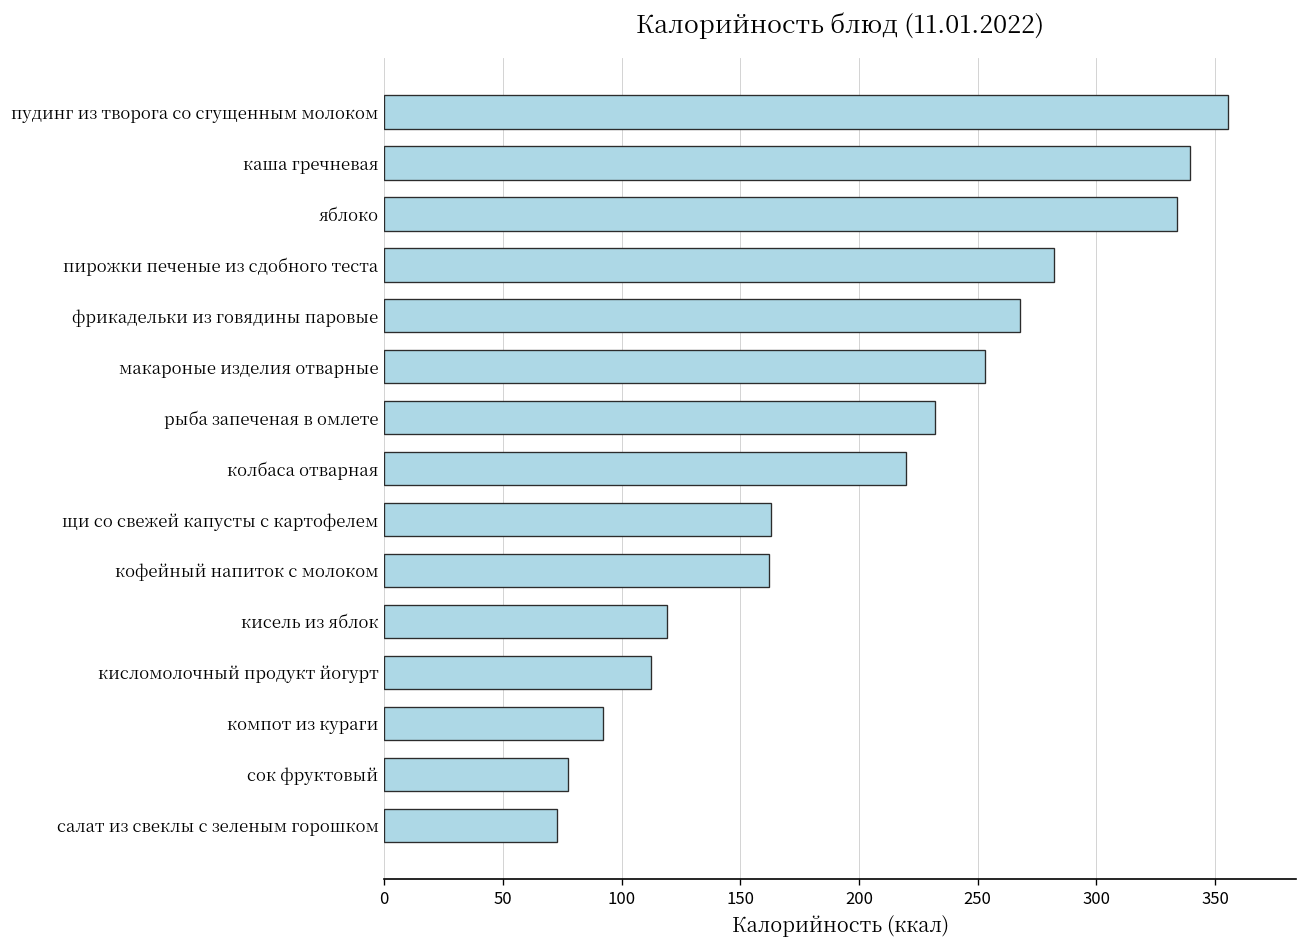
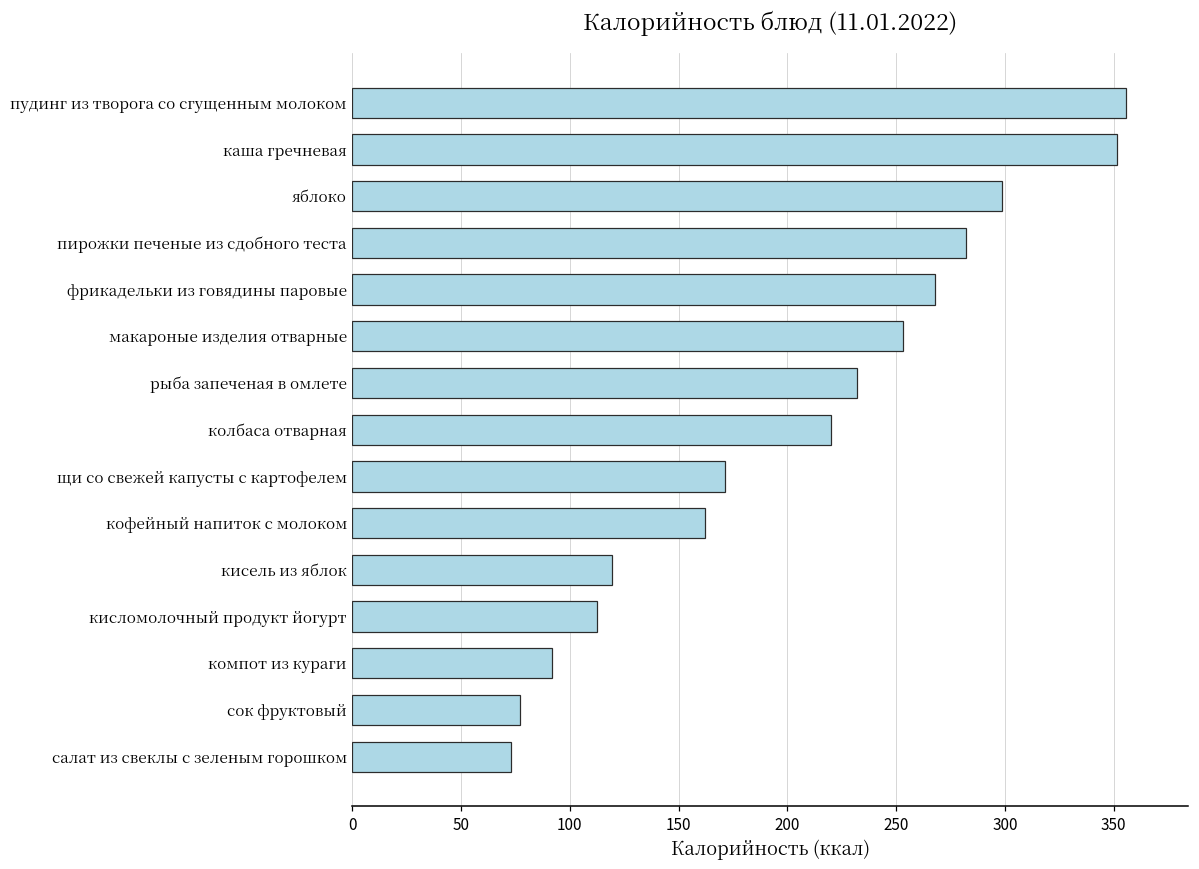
каша гречневая: 340 -> 352
яблоко: 334 -> 299
щи со свежей капусты с картофелем: 163 -> 172
